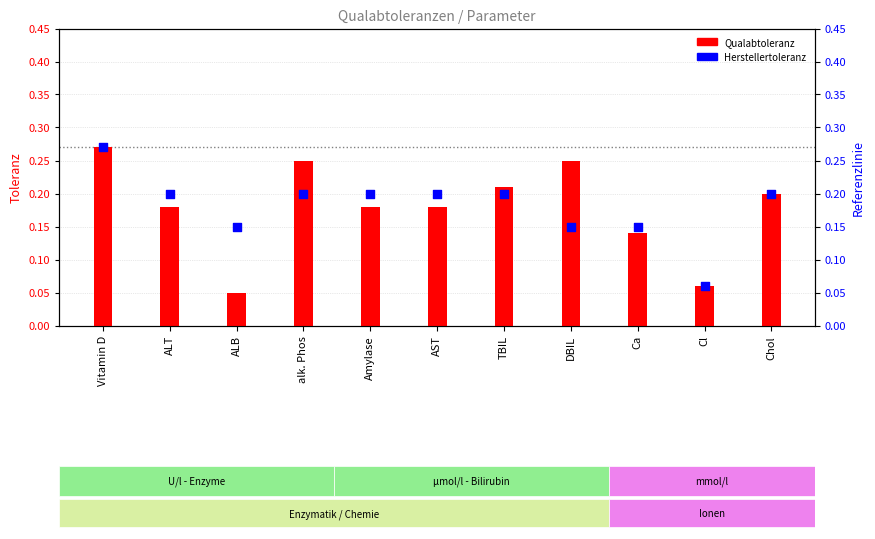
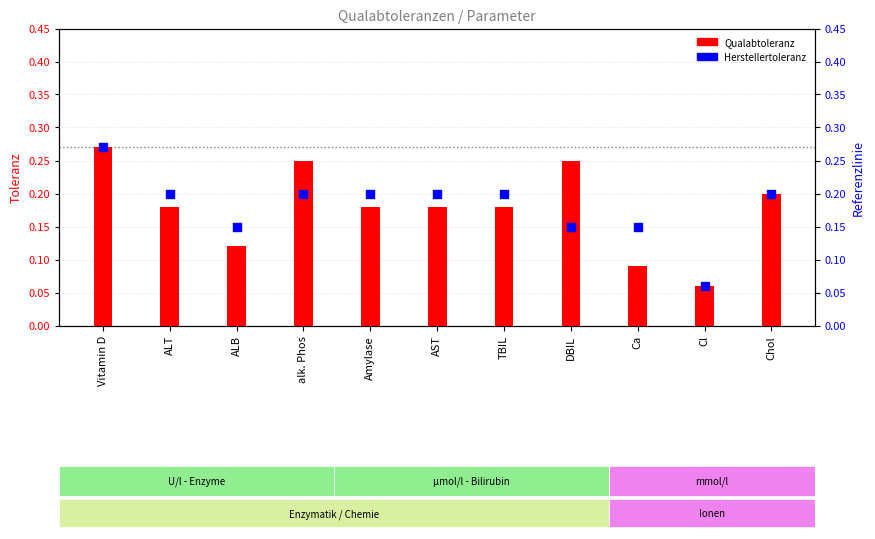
Qualabtoleranz, ALB: 0.05 -> 0.12
Qualabtoleranz, TBIL: 0.21 -> 0.18
Qualabtoleranz, Ca: 0.14 -> 0.09
